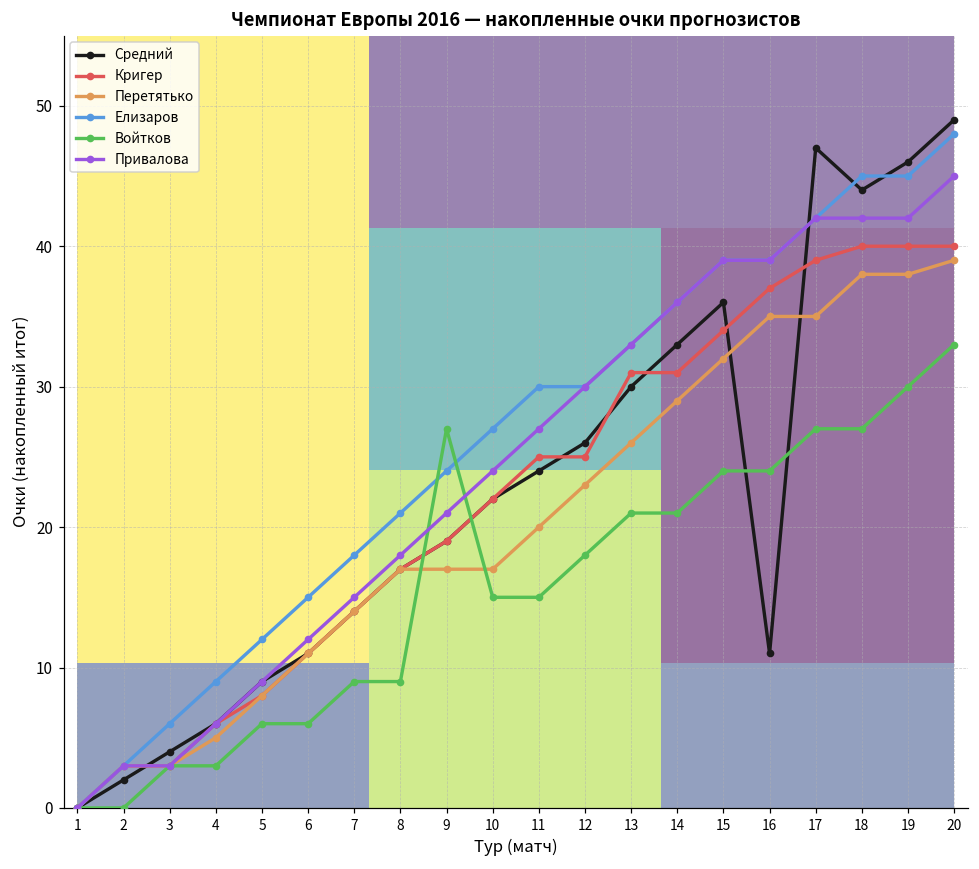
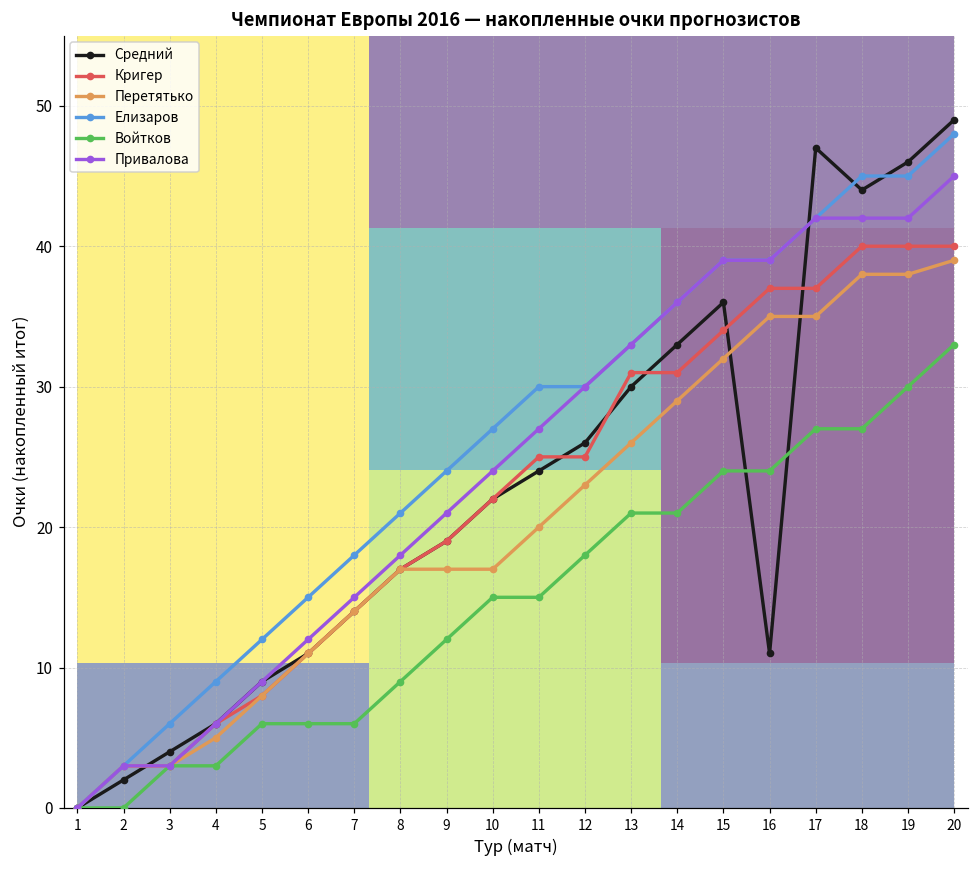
Войтков, 7: 9 -> 6
Войтков, 9: 27 -> 12
Кригер, 17: 39 -> 37
